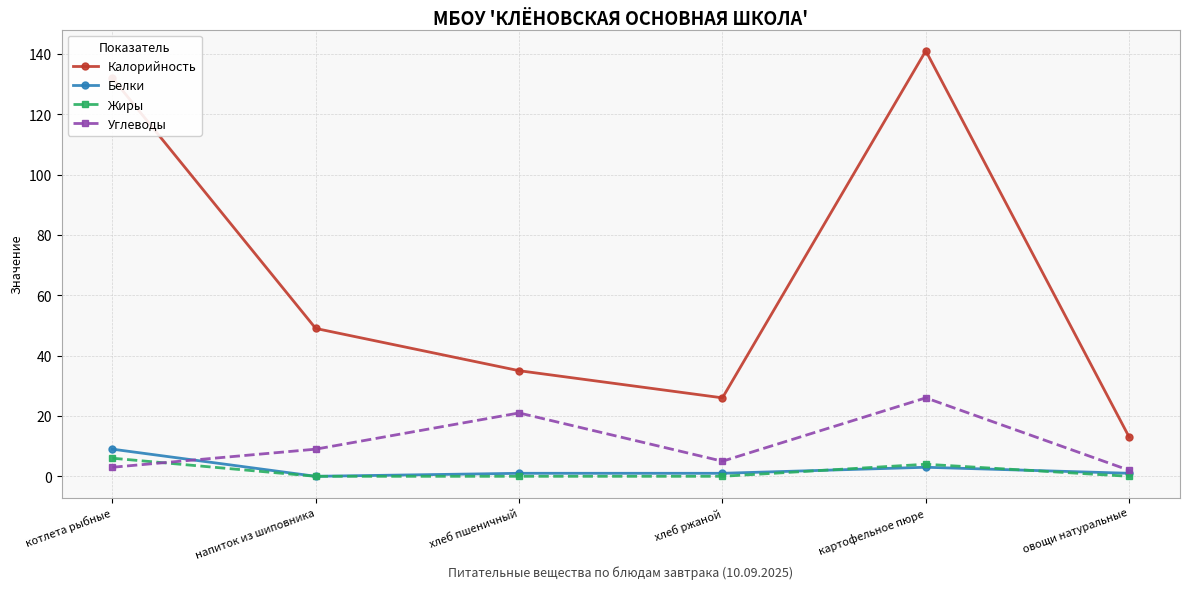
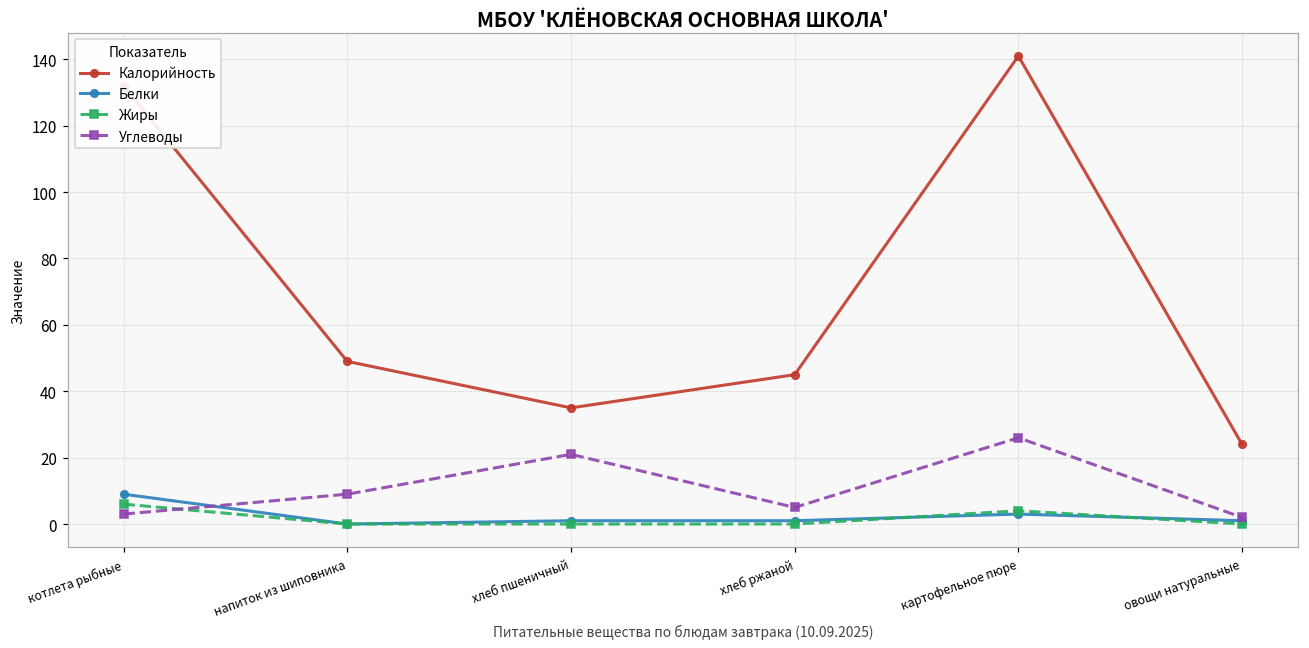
Калорийность, хлеб ржаной: 26 -> 45
Калорийность, овощи натуральные: 13 -> 24
